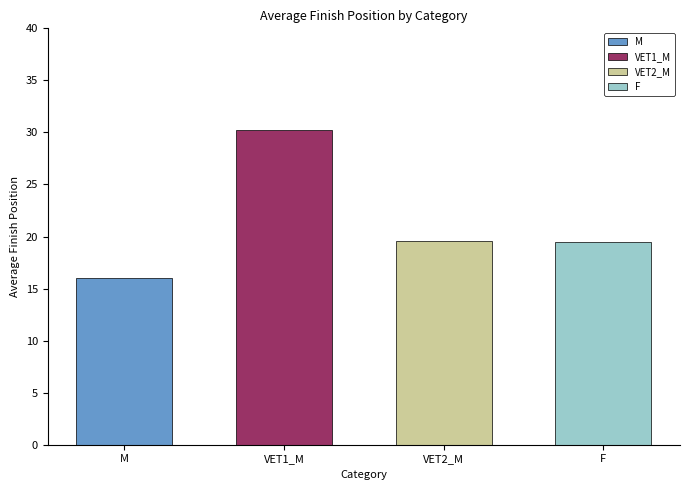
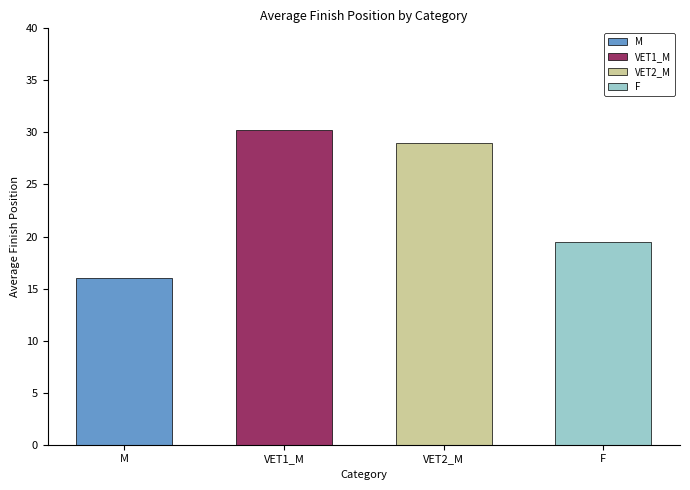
VET2_M: 19.6 -> 29.0
